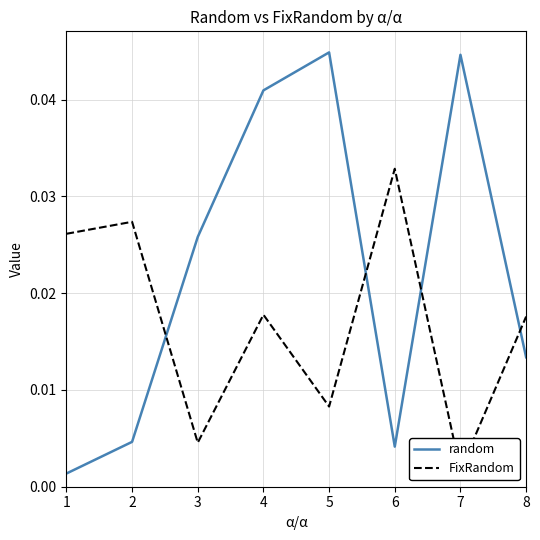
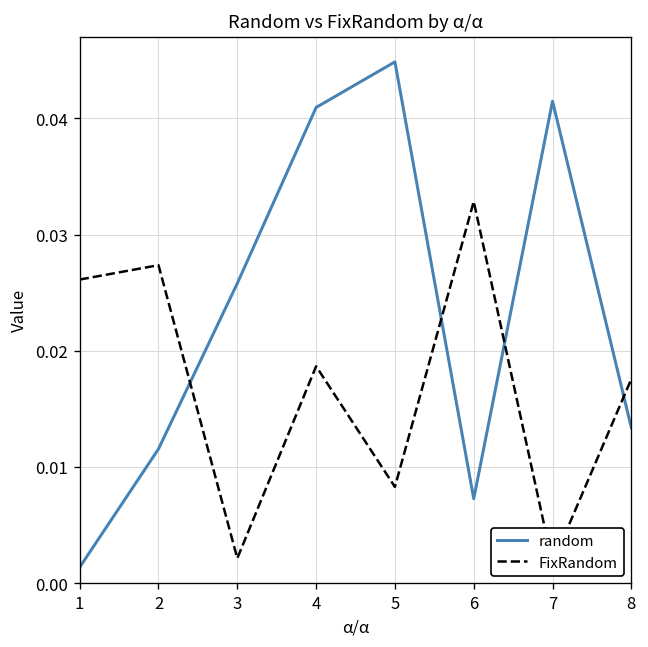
random, 2: 0.005 -> 0.012
FixRandom, 3: 0.005 -> 0.002
FixRandom, 4: 0.018 -> 0.019
random, 6: 0.004 -> 0.007
random, 7: 0.045 -> 0.041
